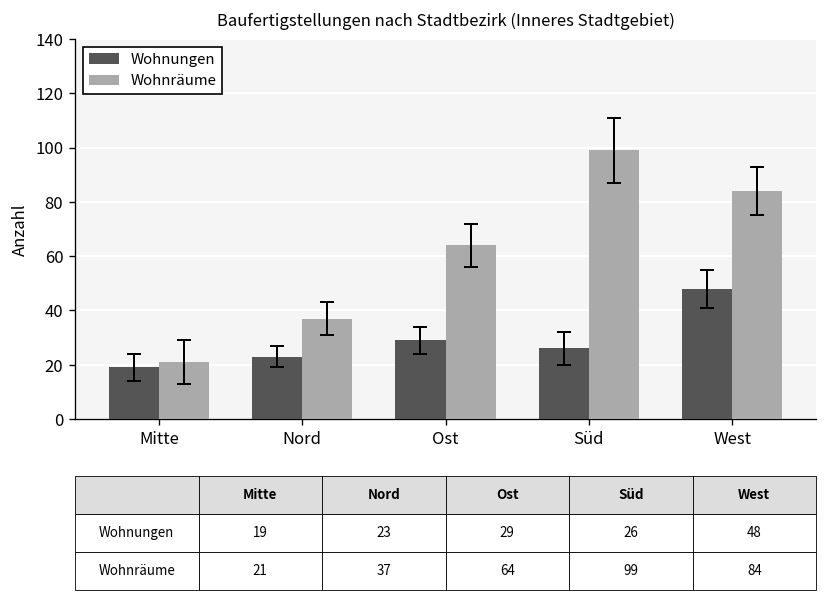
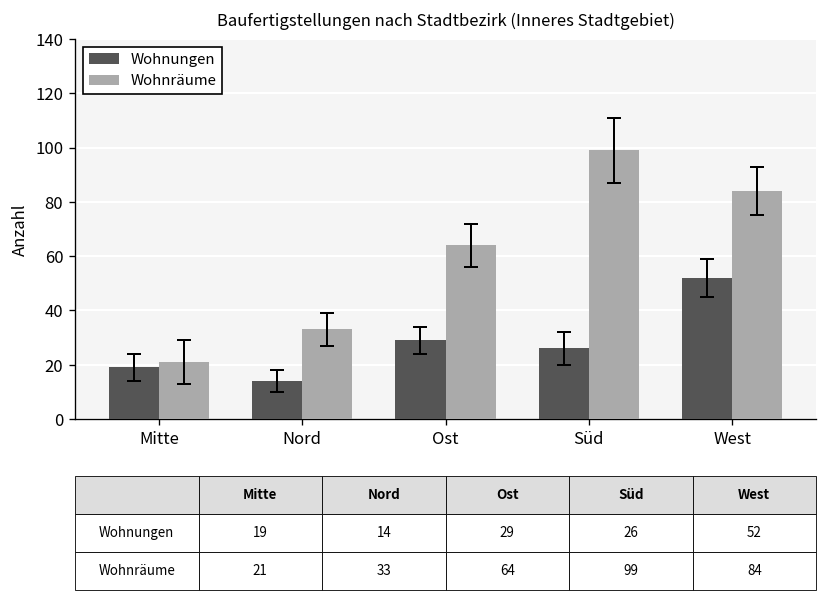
Wohnungen, Nord: 23 -> 14
Wohnräume, Nord: 37 -> 33
Wohnungen, West: 48 -> 52
